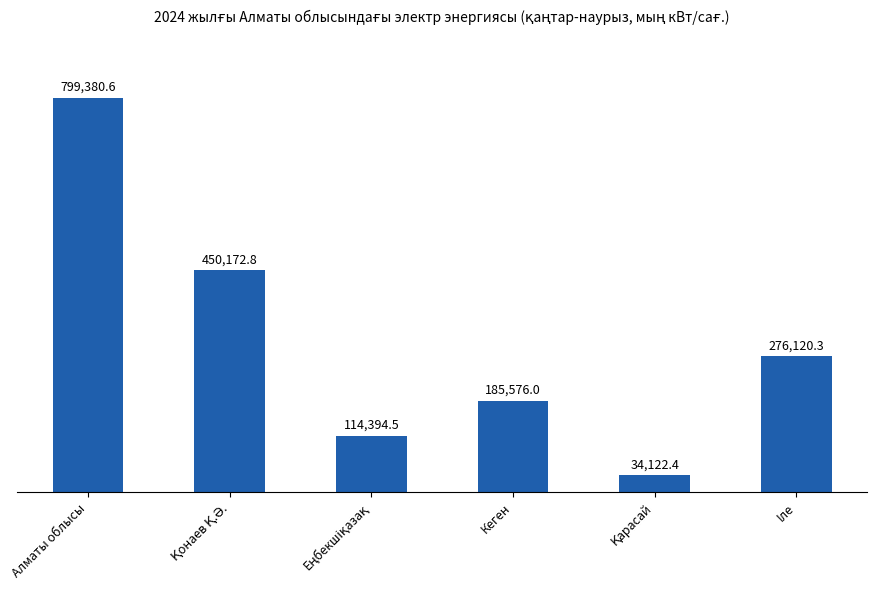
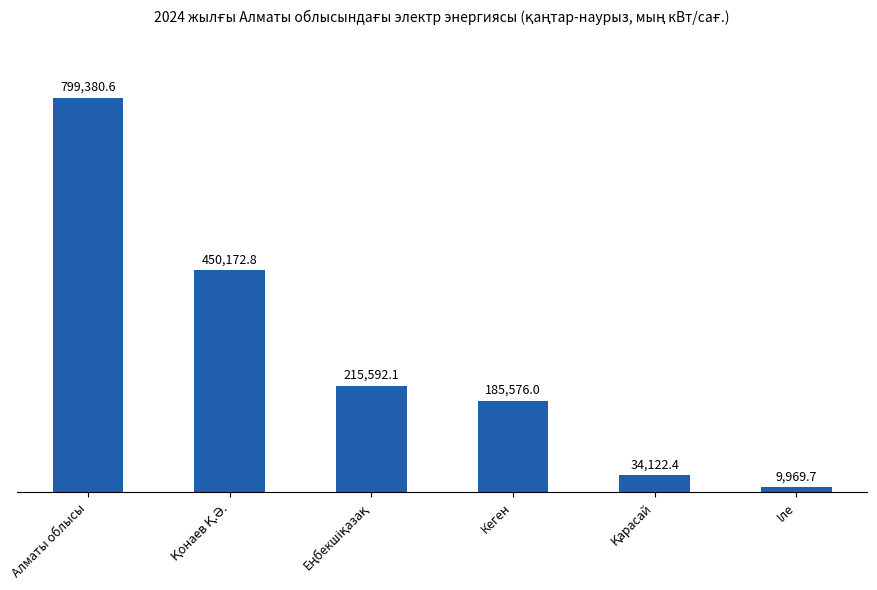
Еңбекшіқазақ: 114,394.5 -> 215,592.1
Іле: 276,120.3 -> 9,969.7
